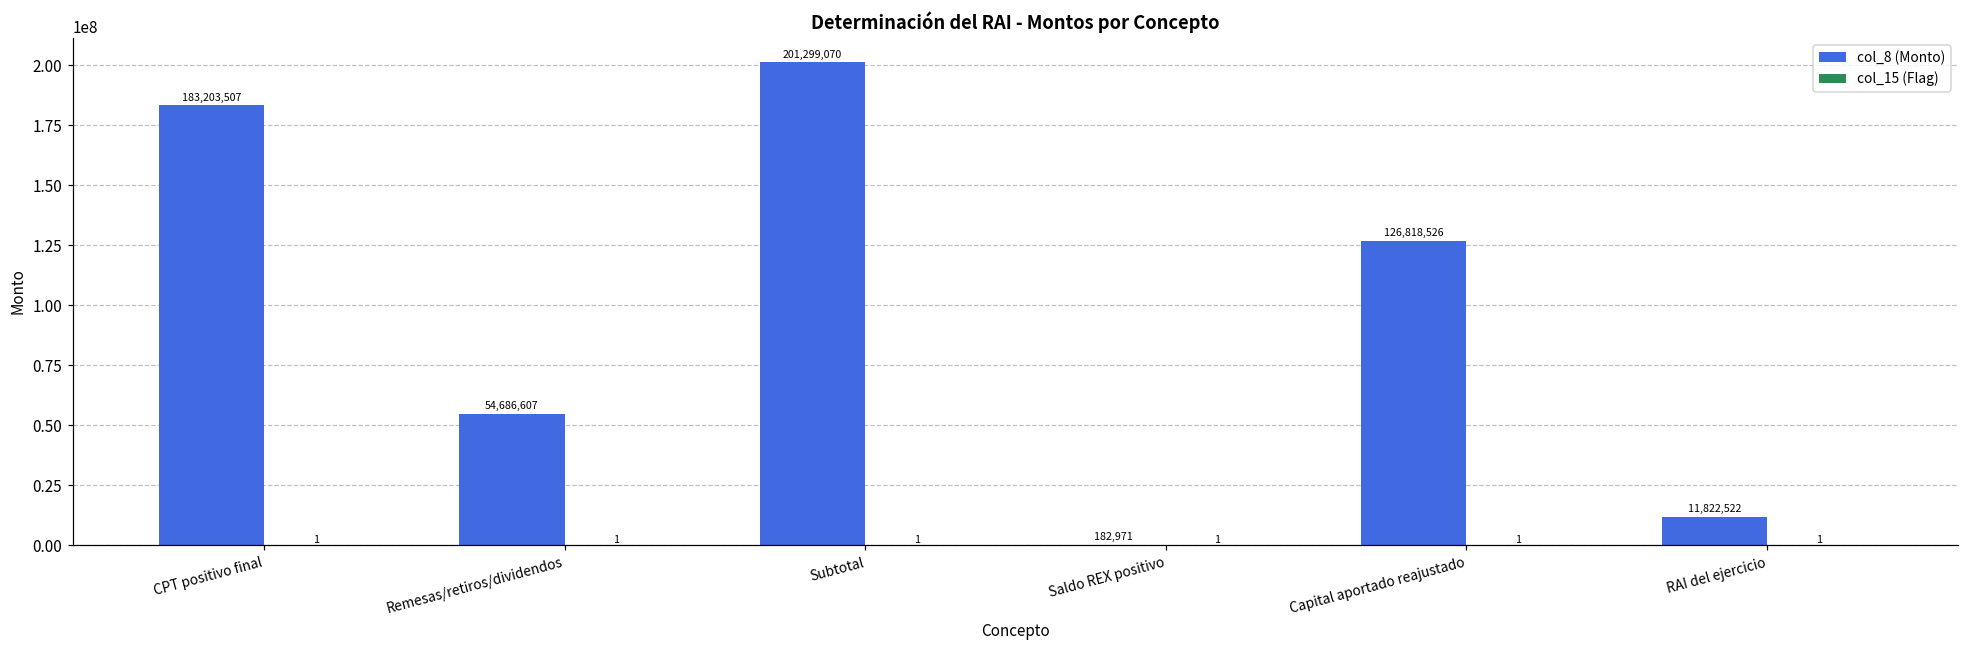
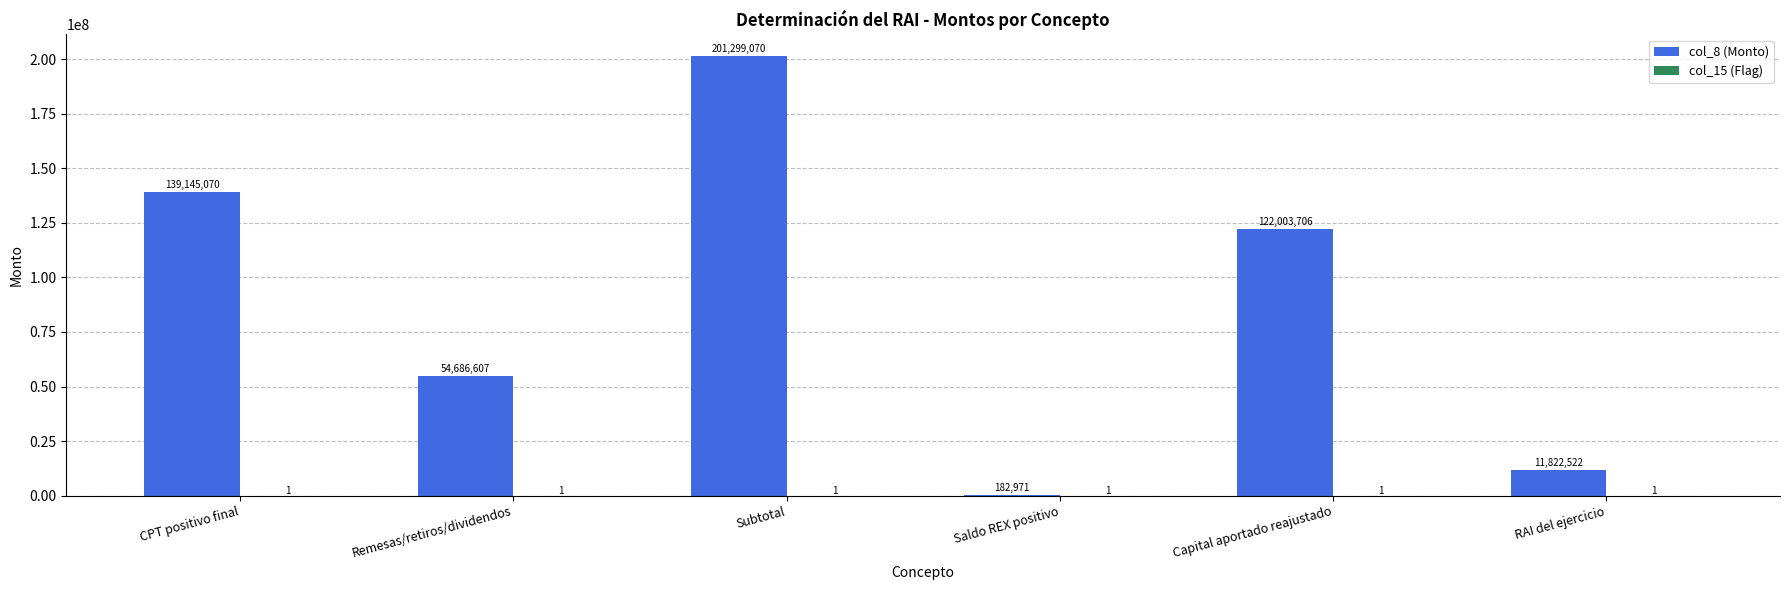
col_8 (Monto), CPT positivo final: 183,203,507 -> 139,145,070
col_8 (Monto), Capital aportado reajustado: 126,818,526 -> 122,003,706
